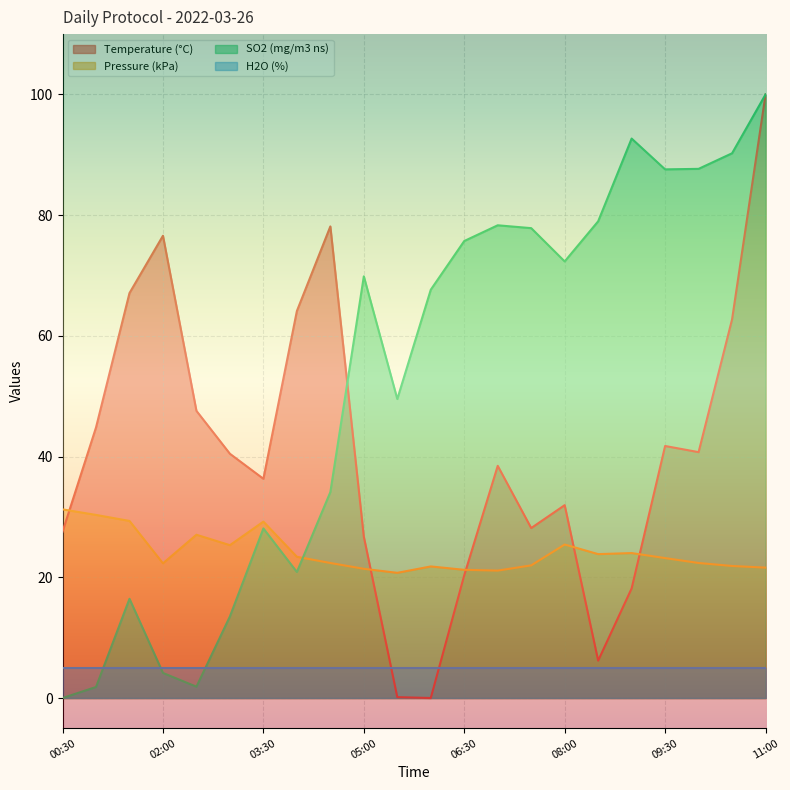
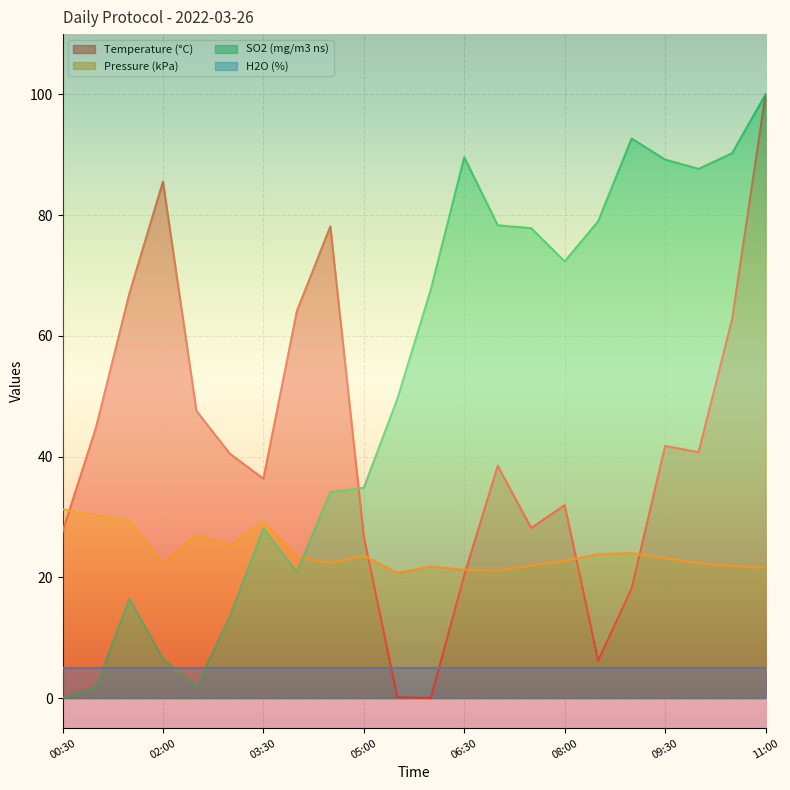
Temperature (°C), 02:00: 77 -> 86
SO2 (mg/m3 ns), 02:00: 4 -> 6
Pressure (kPa), 05:00: 21 -> 24
SO2 (mg/m3 ns), 05:00: 70 -> 35
SO2 (mg/m3 ns), 06:30: 76 -> 90
Pressure (kPa), 08:00: 25 -> 23
SO2 (mg/m3 ns), 09:30: 88 -> 89
